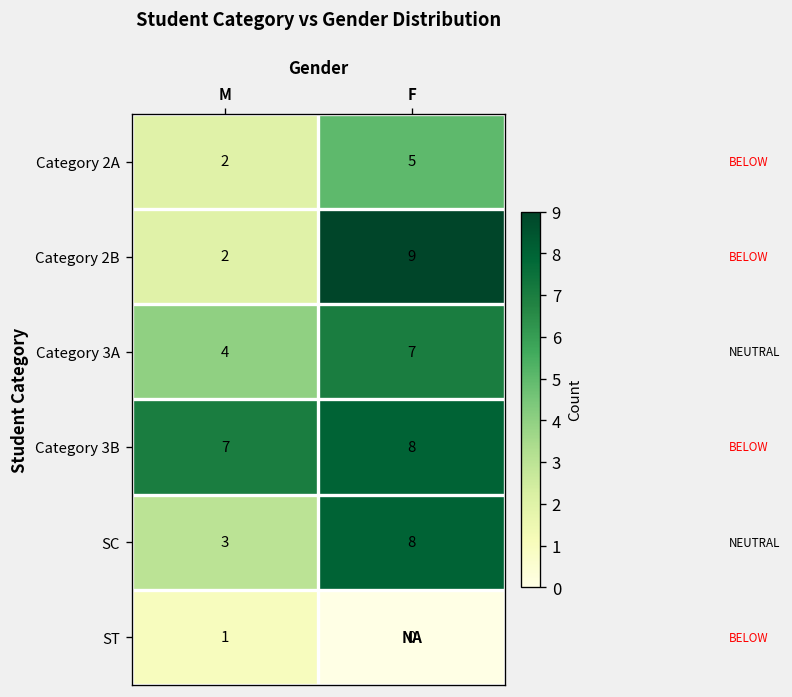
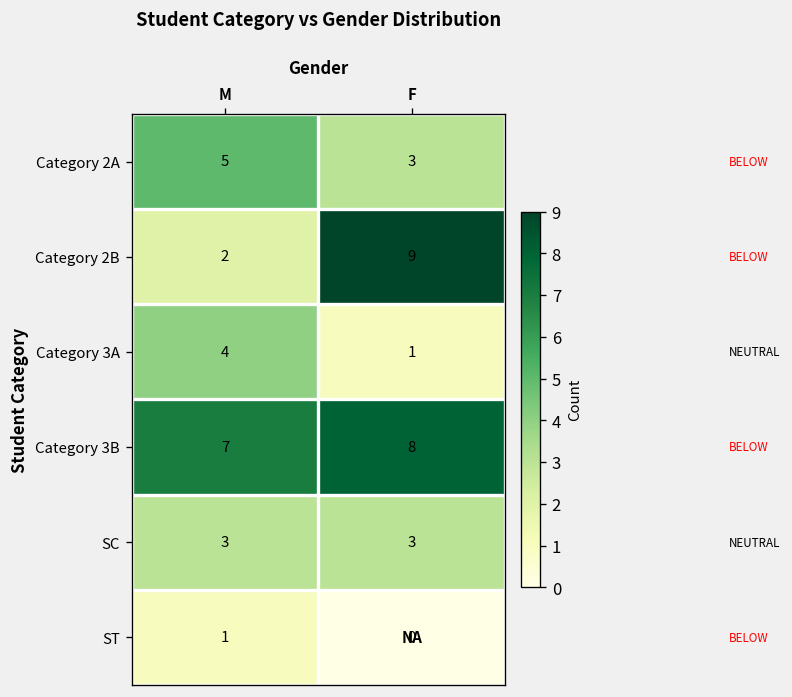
Category 2A, M: 2 -> 5
Category 2A, F: 5 -> 3
Category 3A, F: 7 -> 1
SC, F: 8 -> 3
